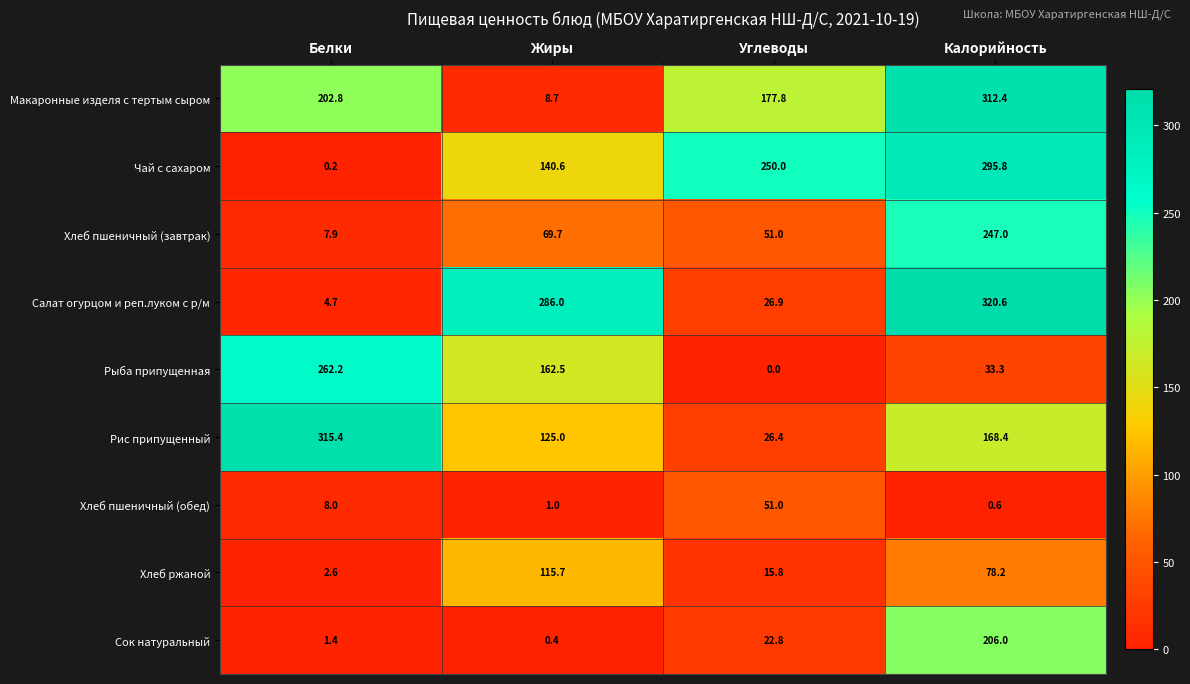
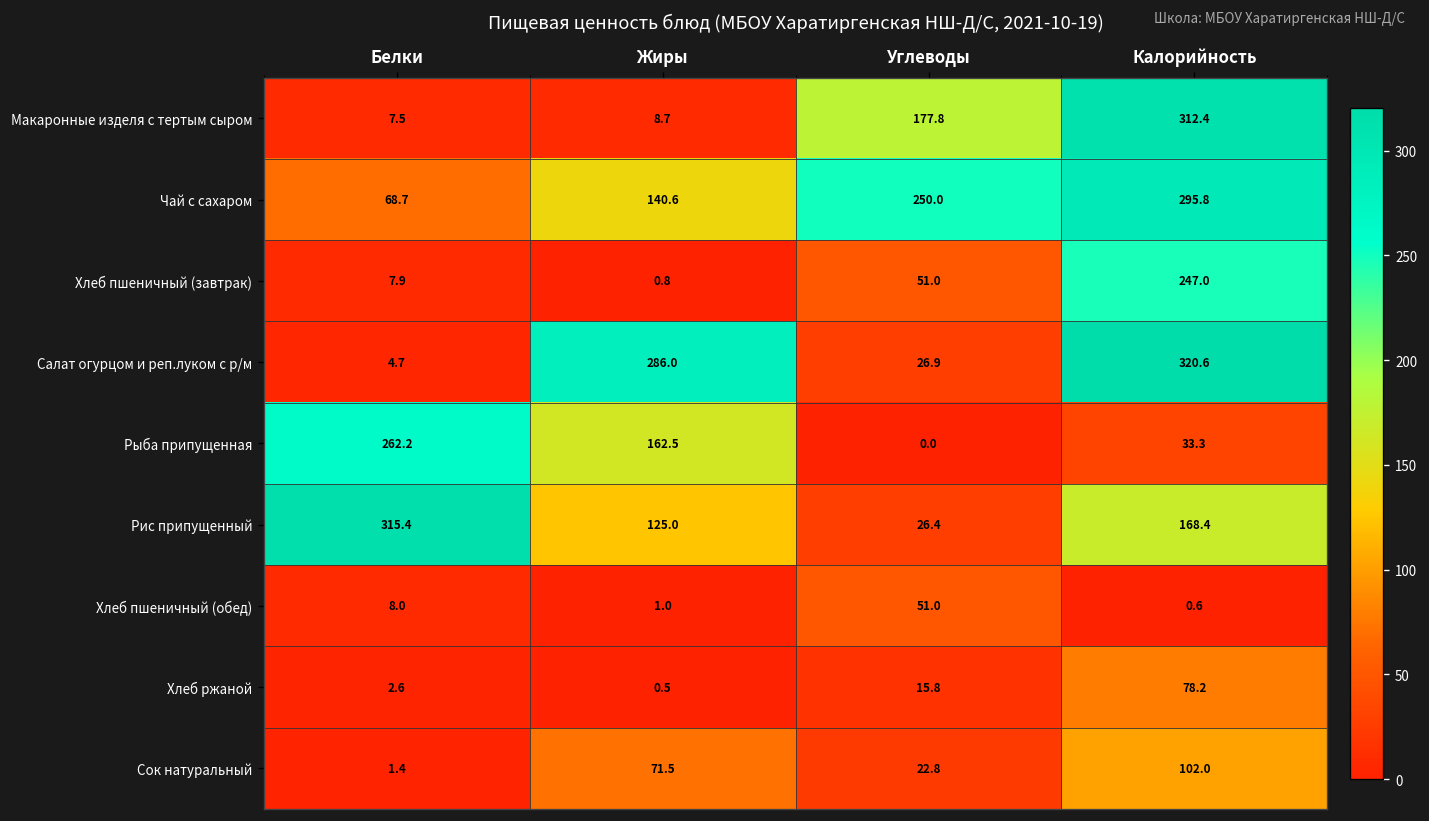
Макаронные изделя с тертым сыром, Белки: 202.8 -> 7.5
Чай с сахаром, Белки: 0.2 -> 68.7
Хлеб пшеничный (завтрак), Жиры: 69.7 -> 0.8
Хлеб ржаной, Жиры: 115.7 -> 0.5
Сок натуральный, Жиры: 0.4 -> 71.5
Сок натуральный, Калорийность: 206.0 -> 102.0
